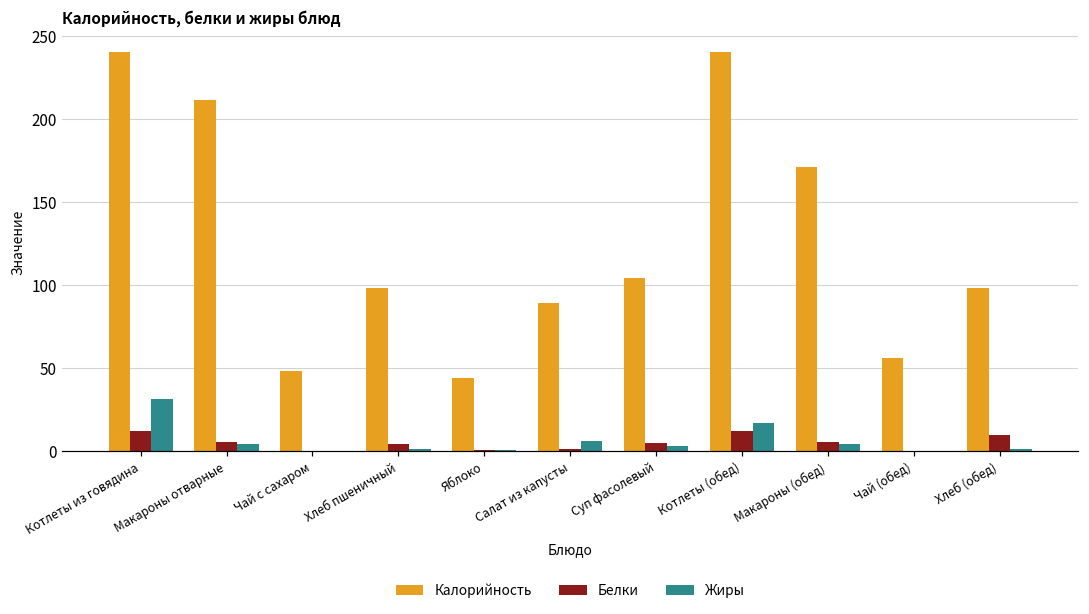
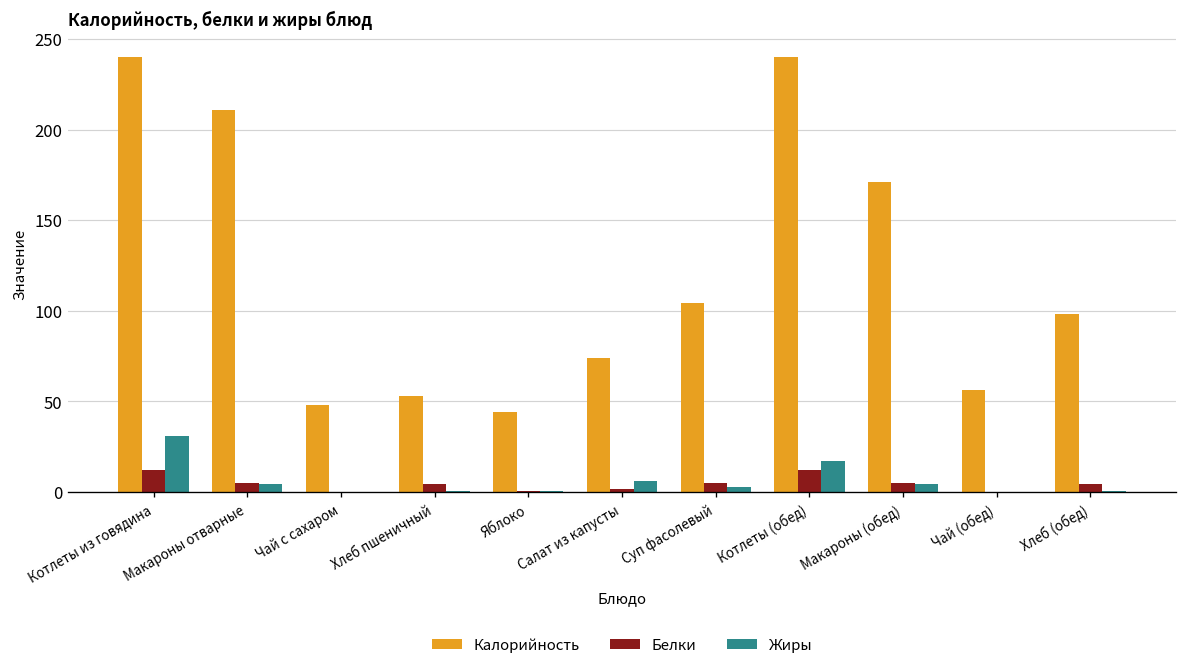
Калорийность, Хлеб пшеничный: 98 -> 53
Калорийность, Салат из капусты: 89 -> 74
Белки, Хлеб (обед): 10 -> 4
